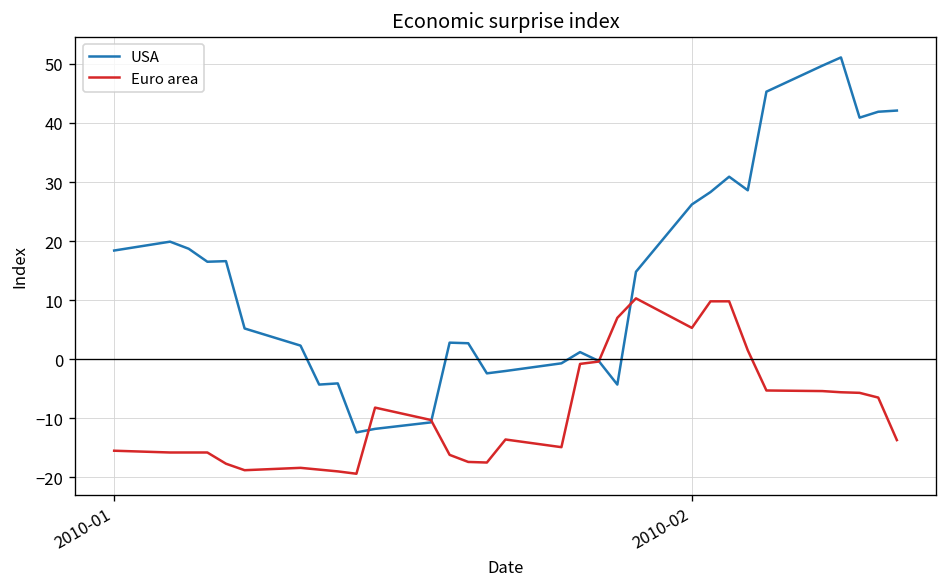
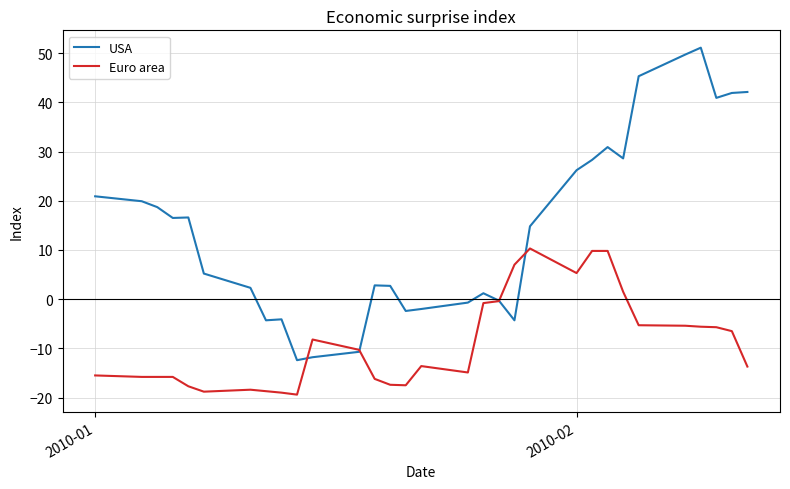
USA, 2010-01: 18 -> 21
